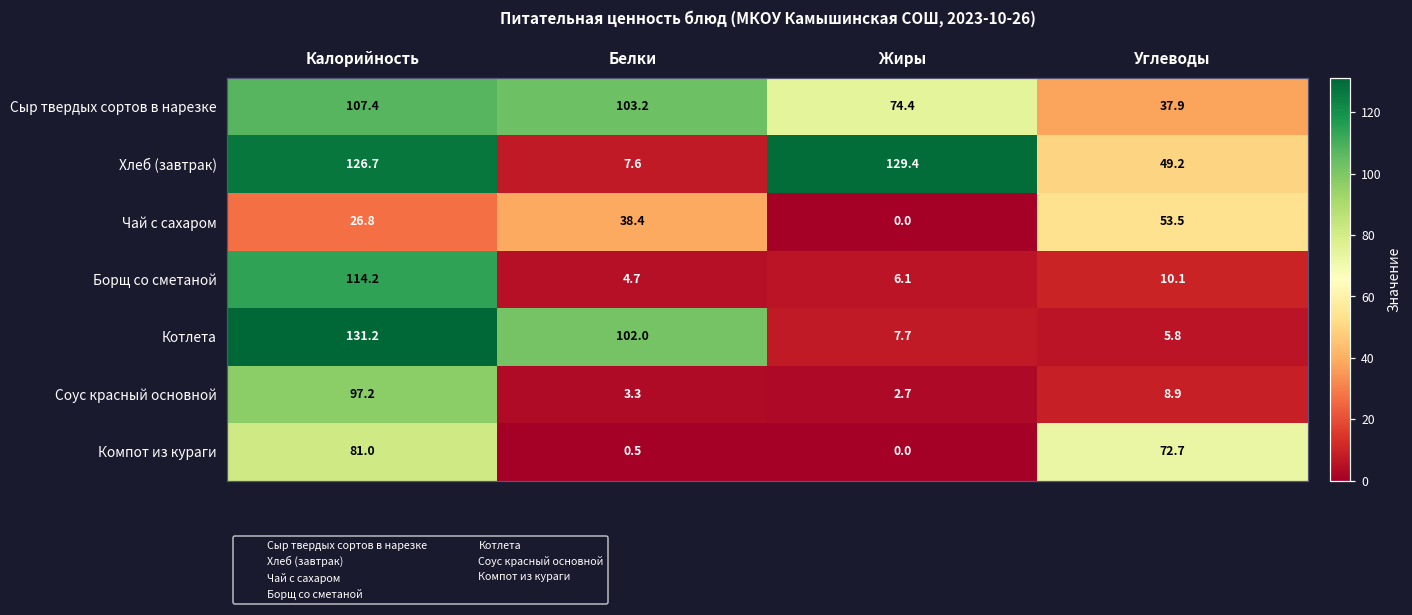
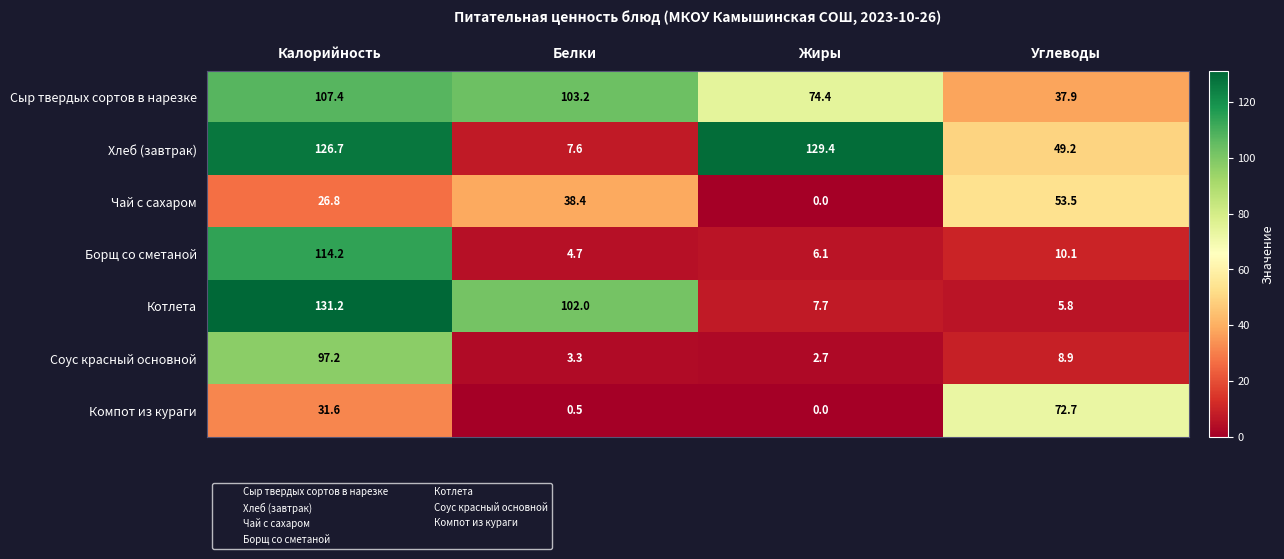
Компот из кураги, Калорийность: 81.0 -> 31.6
